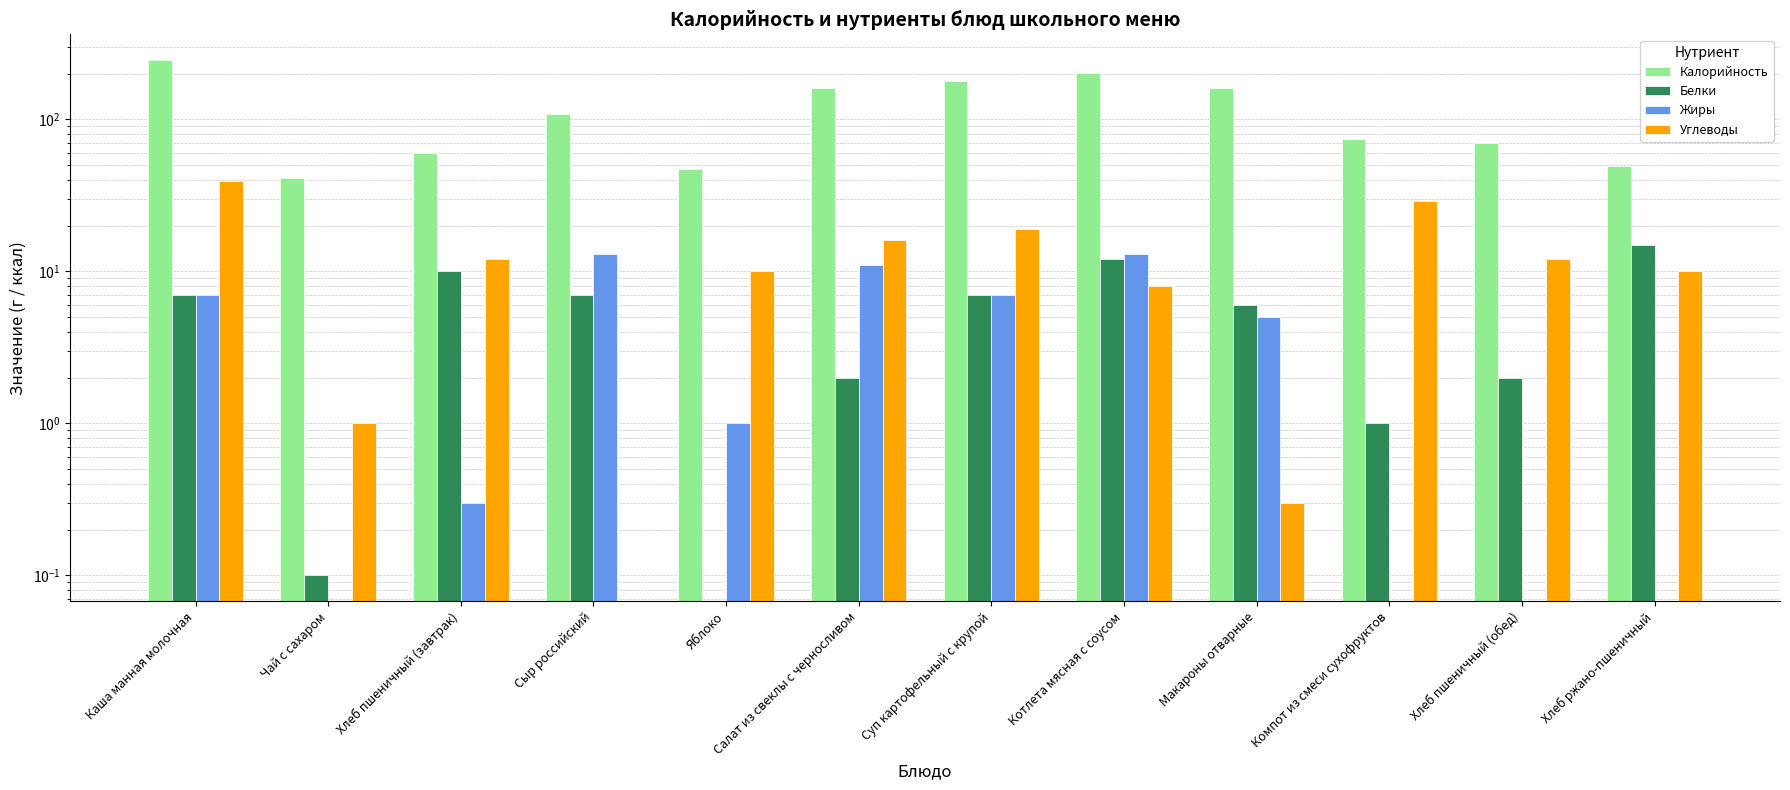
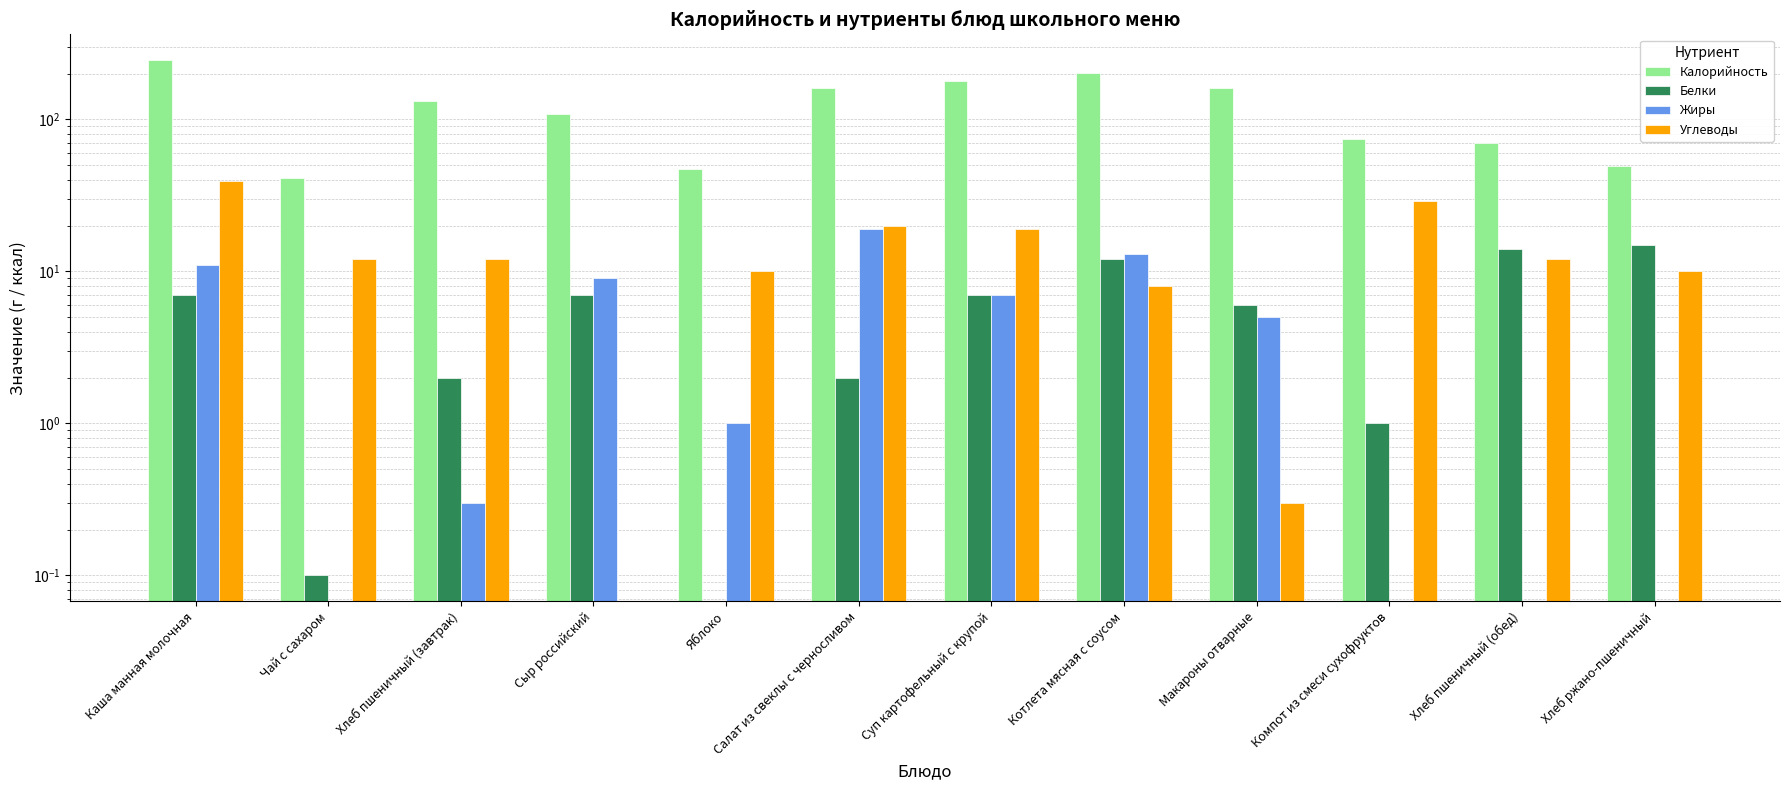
Жиры, Каша манная молочная: 7 -> 11
Углеводы, Чай с сахаром: 1 -> 12
Калорийность, Хлеб пшеничный (завтрак): 60 -> 130
Белки, Хлеб пшеничный (завтрак): 10 -> 2
Жиры, Сыр российский: 13 -> 9
Жиры, Салат из свеклы с черносливом: 11 -> 19
Углеводы, Салат из свеклы с черносливом: 16 -> 20
Белки, Хлеб пшеничный (обед): 2 -> 14
